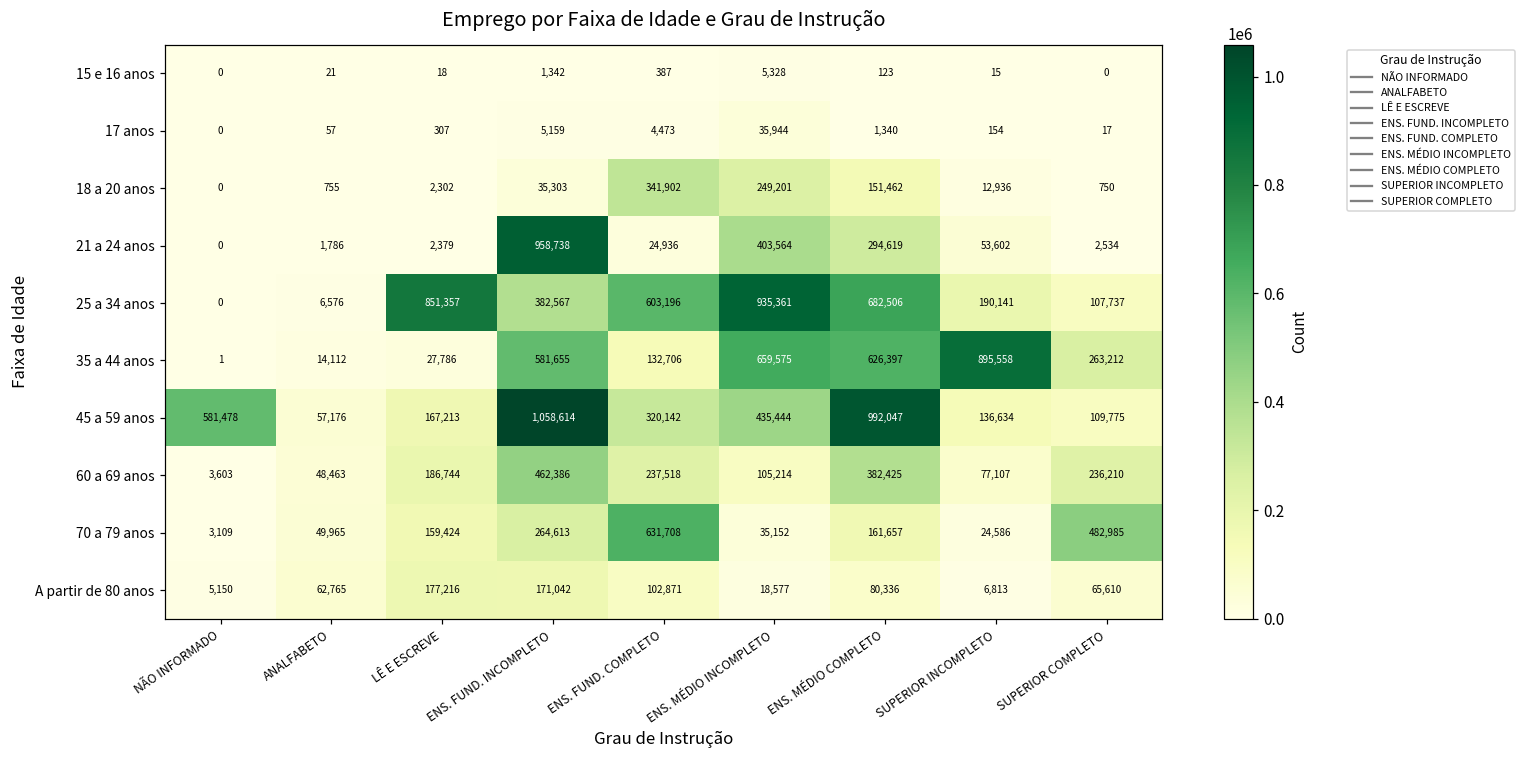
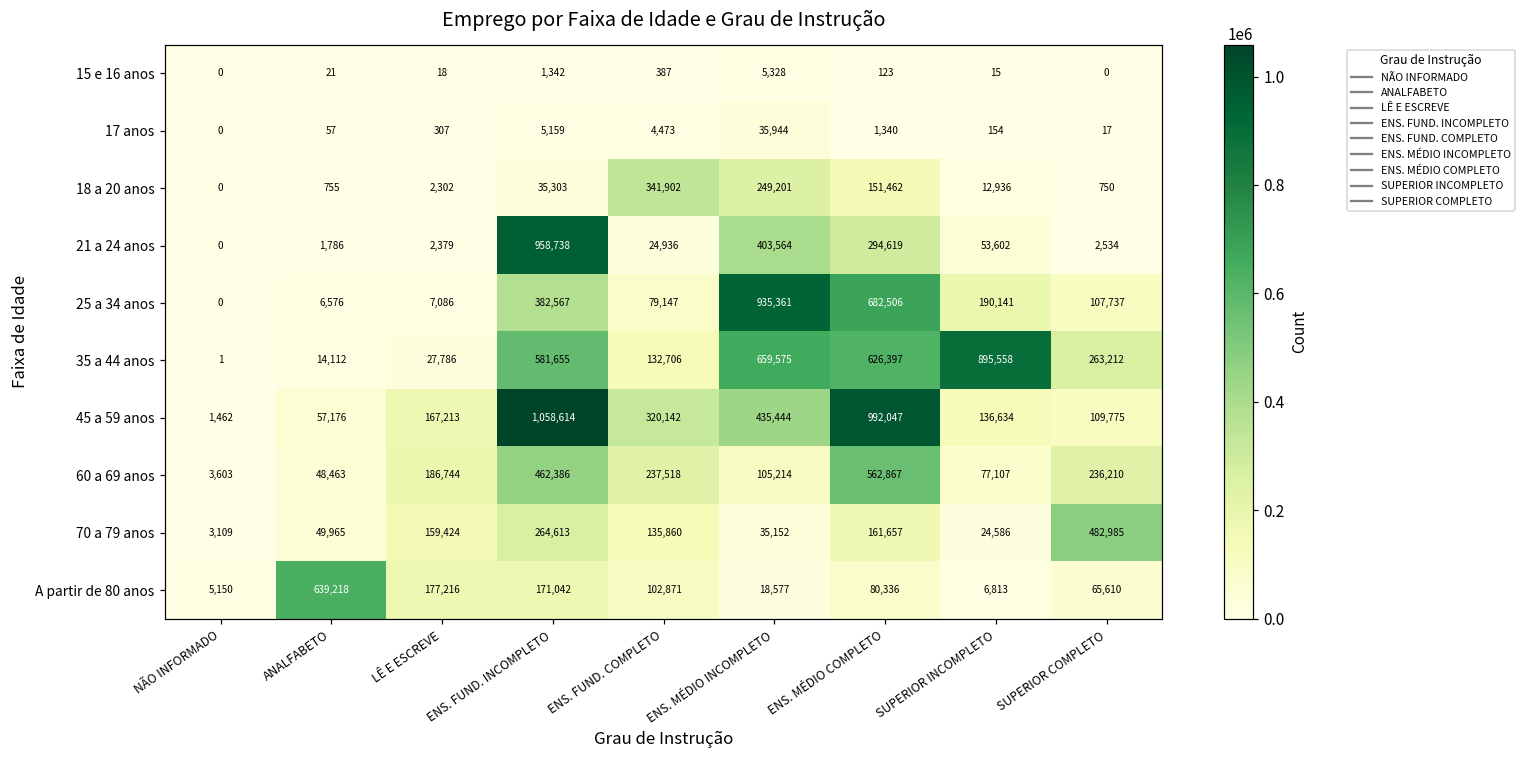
25 a 34 anos, LÊ E ESCREVE: 851,357 -> 7,086
25 a 34 anos, ENS. FUND. COMPLETO: 603,196 -> 79,147
45 a 59 anos, NÃO INFORMADO: 581,478 -> 1,462
60 a 69 anos, ENS. MÉDIO COMPLETO: 382,425 -> 562,867
70 a 79 anos, ENS. FUND. COMPLETO: 631,708 -> 135,860
A partir de 80 anos, ANALFABETO: 62,765 -> 639,218
